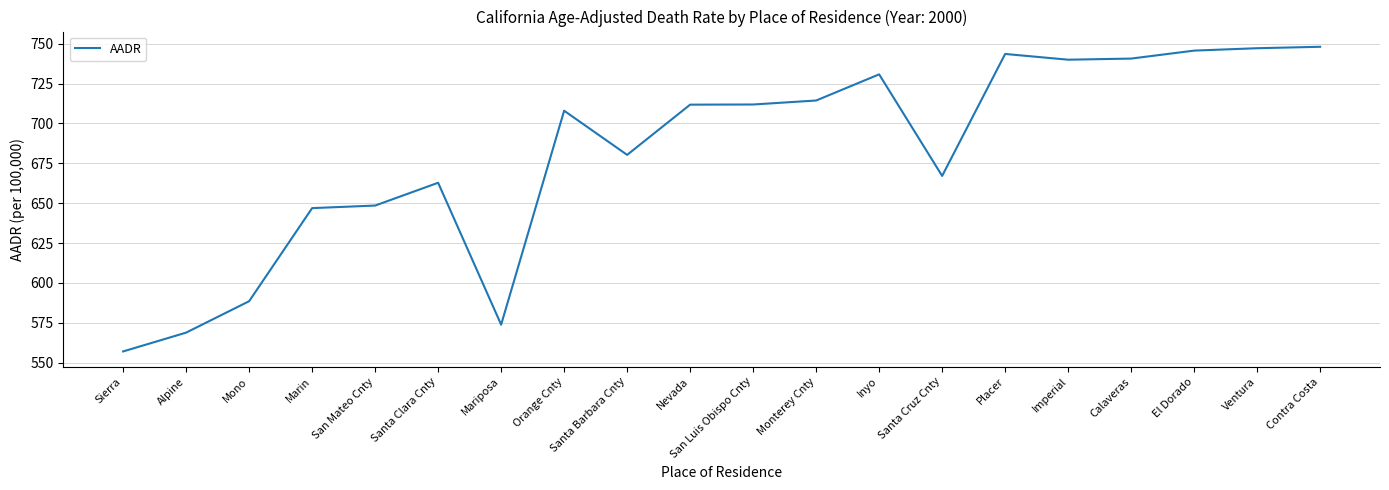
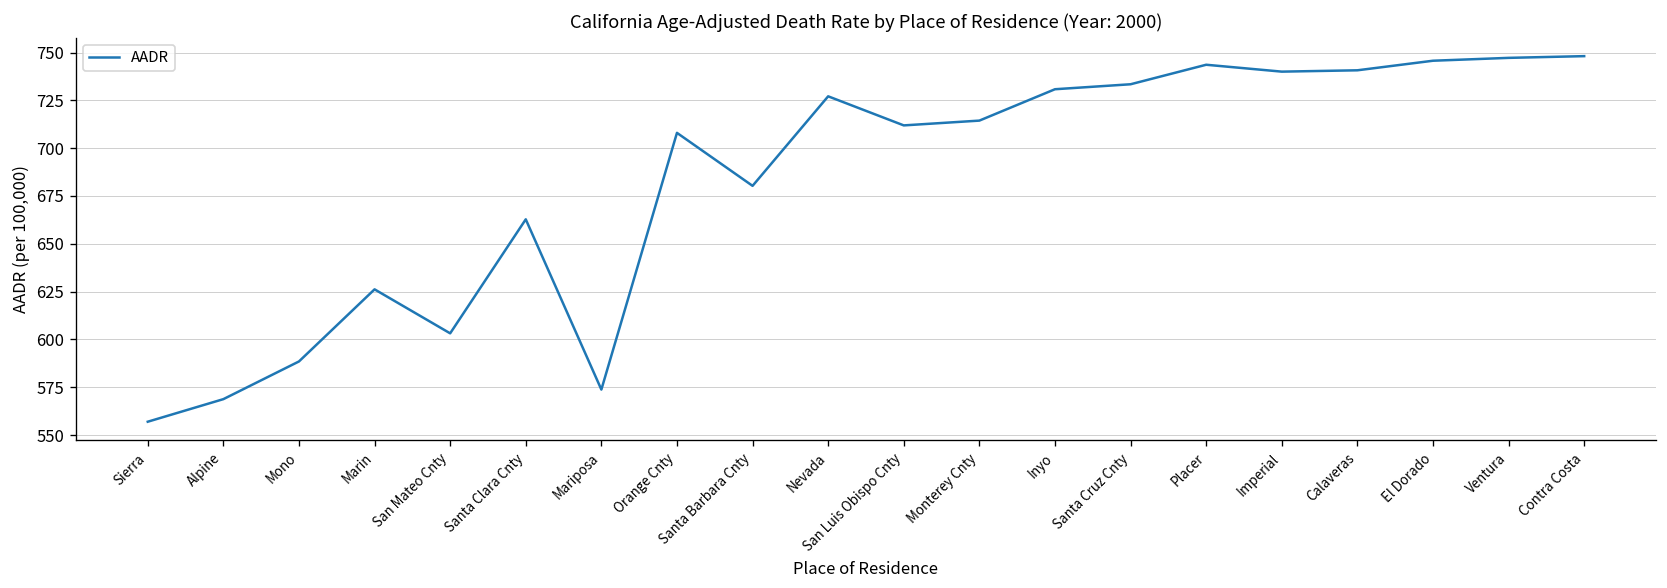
Marin: 647 -> 626
San Mateo Cnty: 649 -> 603
Nevada: 712 -> 727
Santa Cruz Cnty: 667 -> 733
